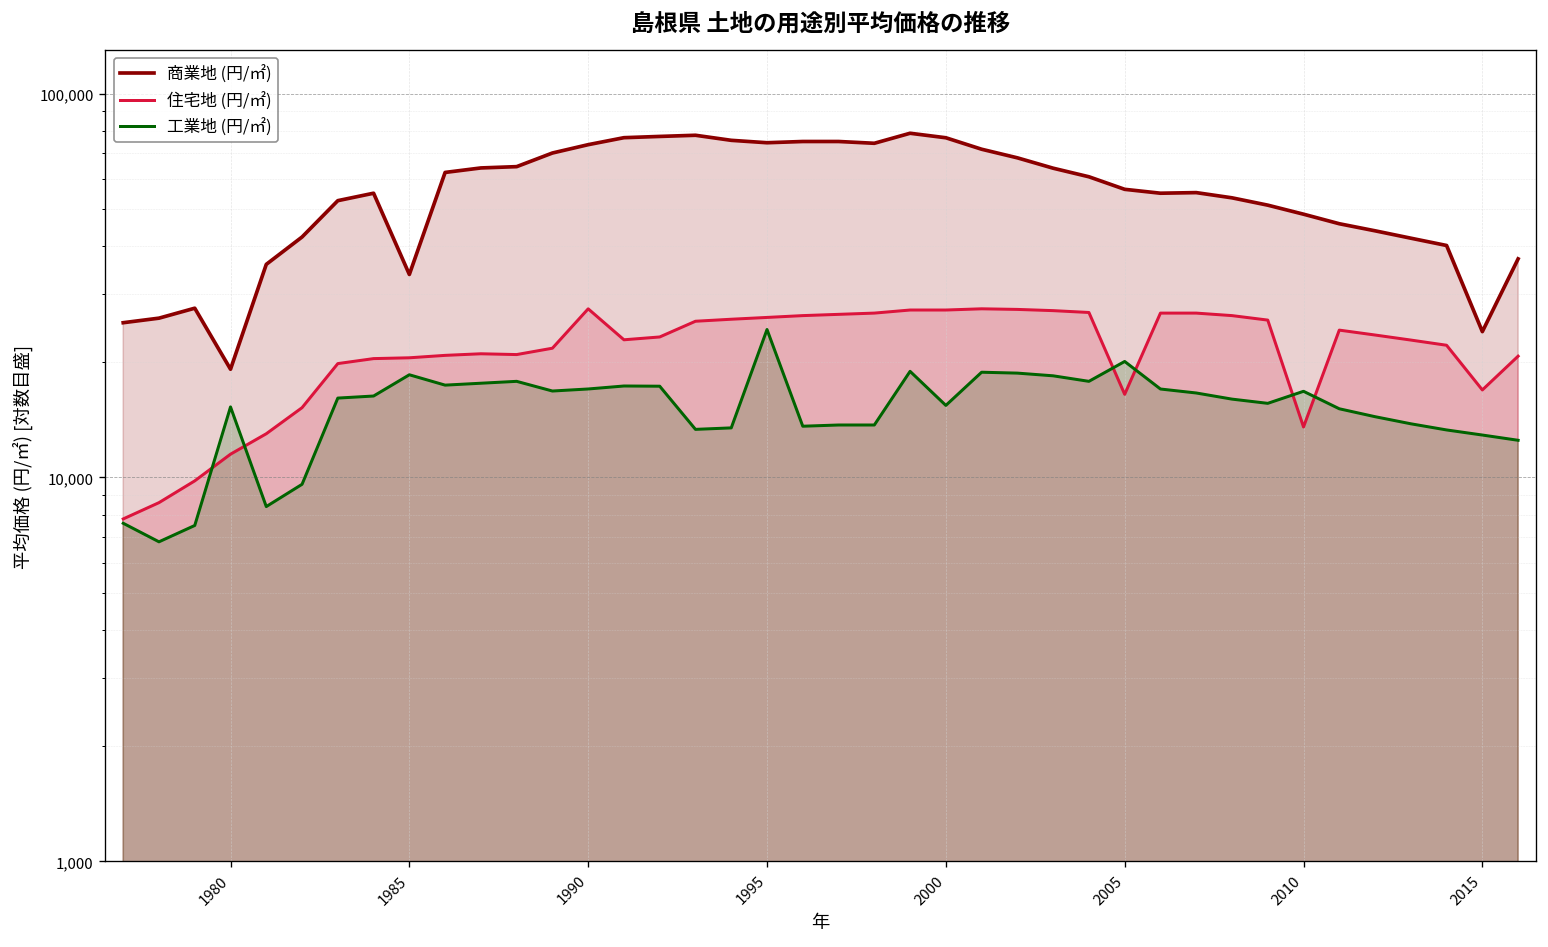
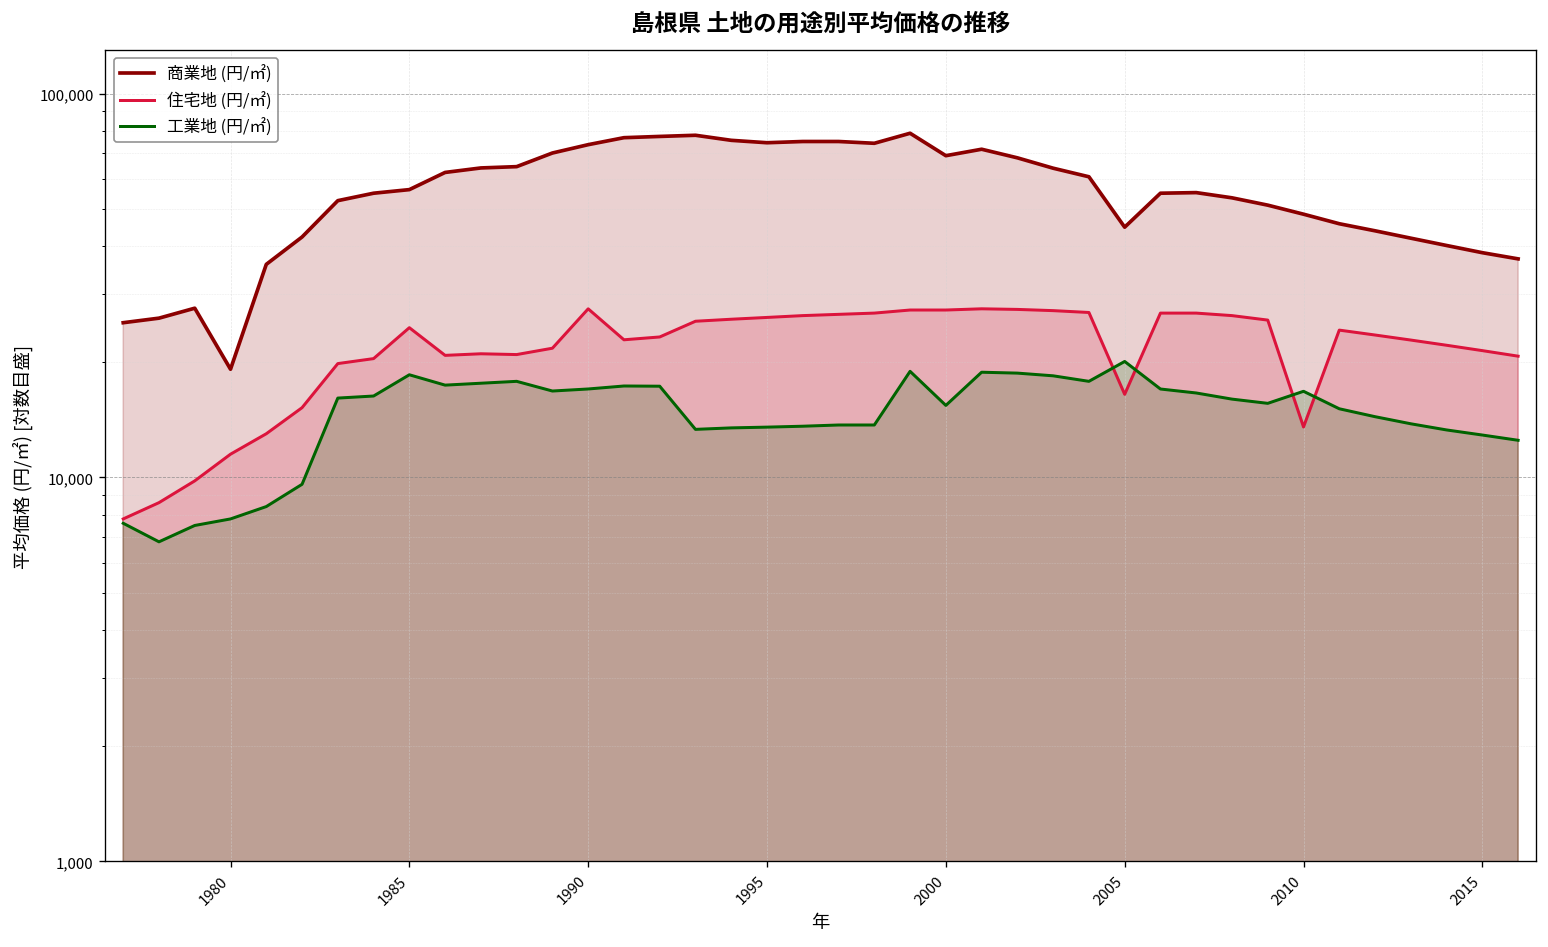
工業地 (円/㎡), 1980: 15,000 -> 7,800
商業地 (円/㎡), 1985: 34,000 -> 56,000
住宅地 (円/㎡), 1985: 21,000 -> 25,000
工業地 (円/㎡), 1995: 24,000 -> 13,500
商業地 (円/㎡), 2000: 77,000 -> 69,000
商業地 (円/㎡), 2005: 56,000 -> 45,000
商業地 (円/㎡), 2015: 24,000 -> 39,000
住宅地 (円/㎡), 2015: 17,000 -> 21,000
